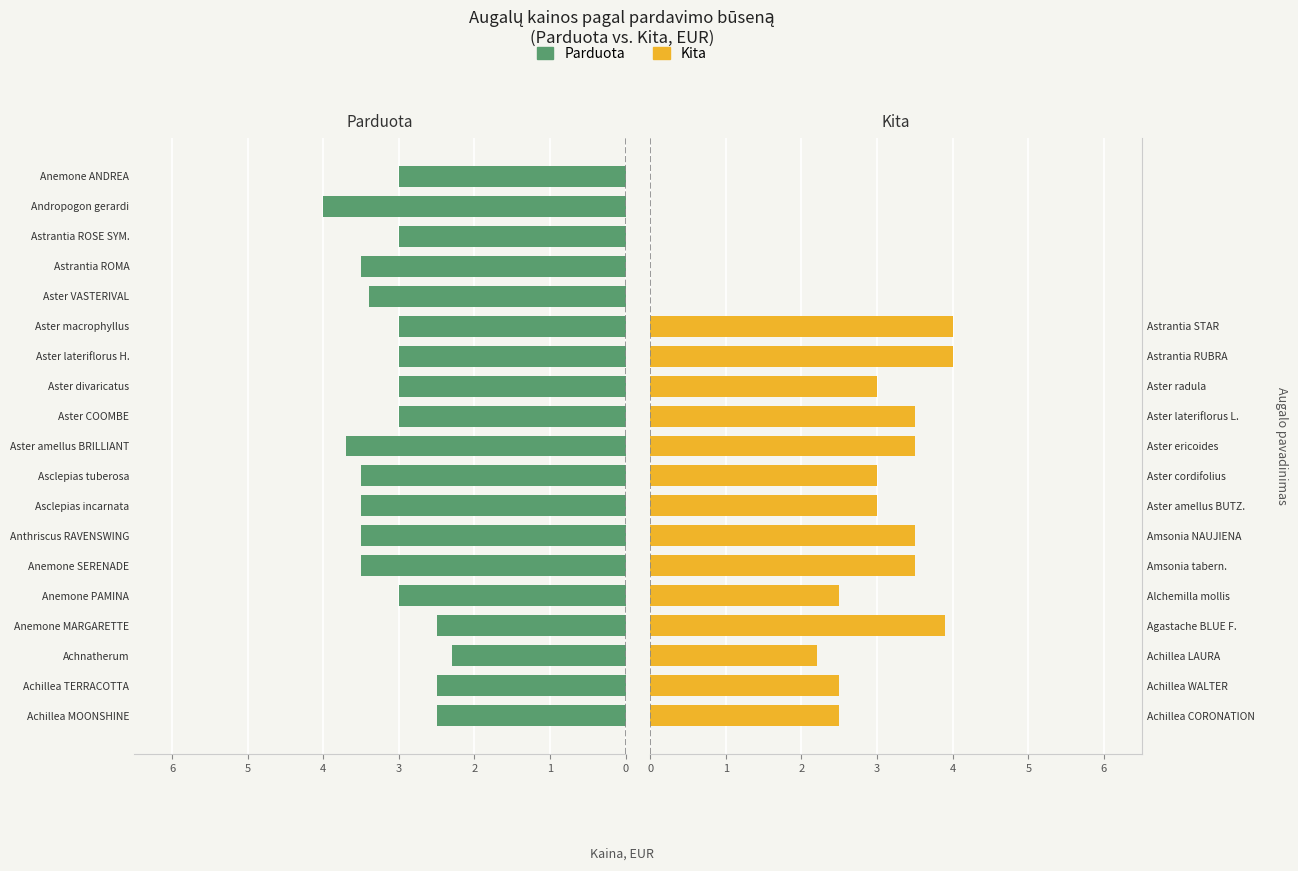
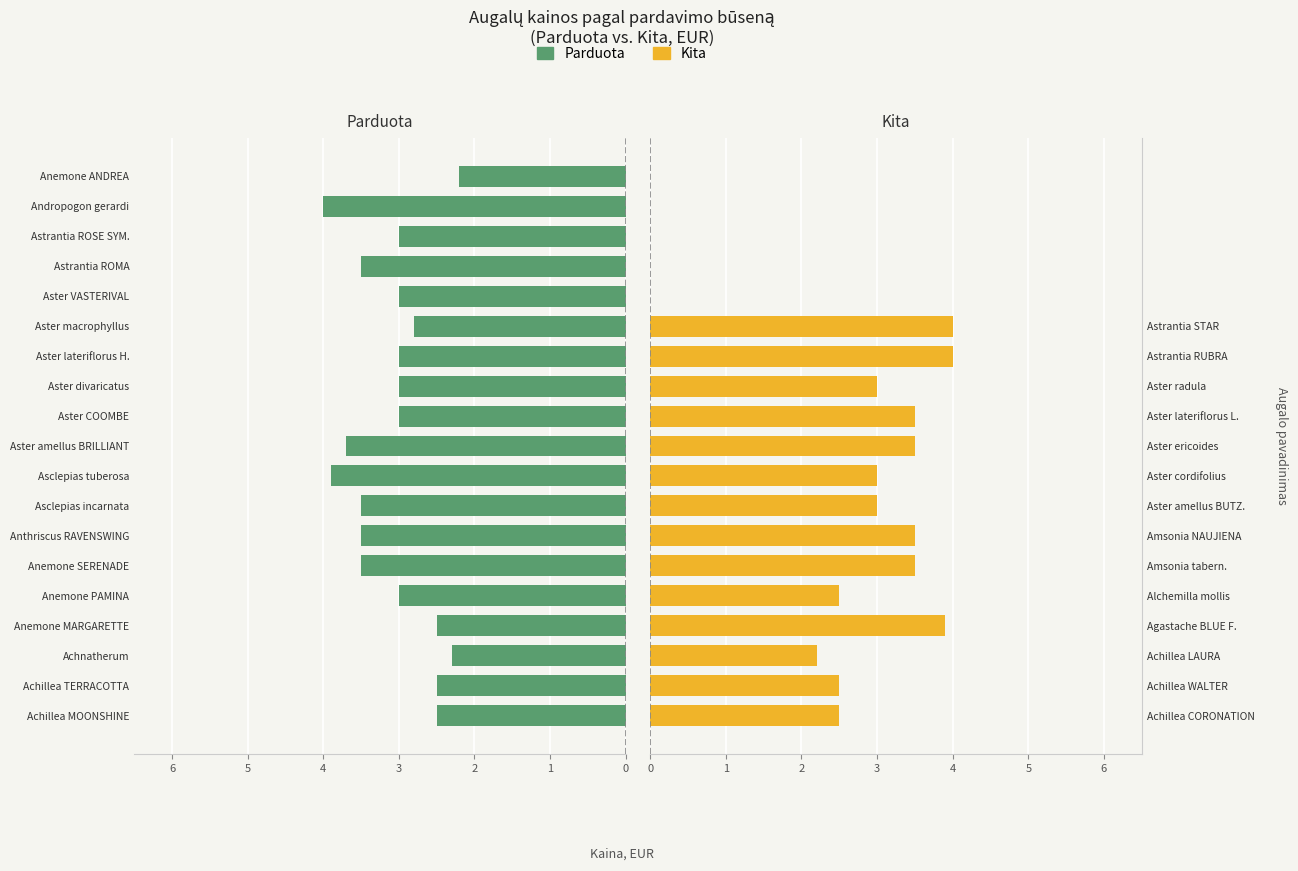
Parduota, Anemone ANDREA: 3.0 -> 2.2
Parduota, Aster VASTERIVAL: 3.4 -> 3.0
Parduota, Aster macrophyllus: 3.0 -> 2.8
Parduota, Asclepias tuberosa: 3.5 -> 3.9
